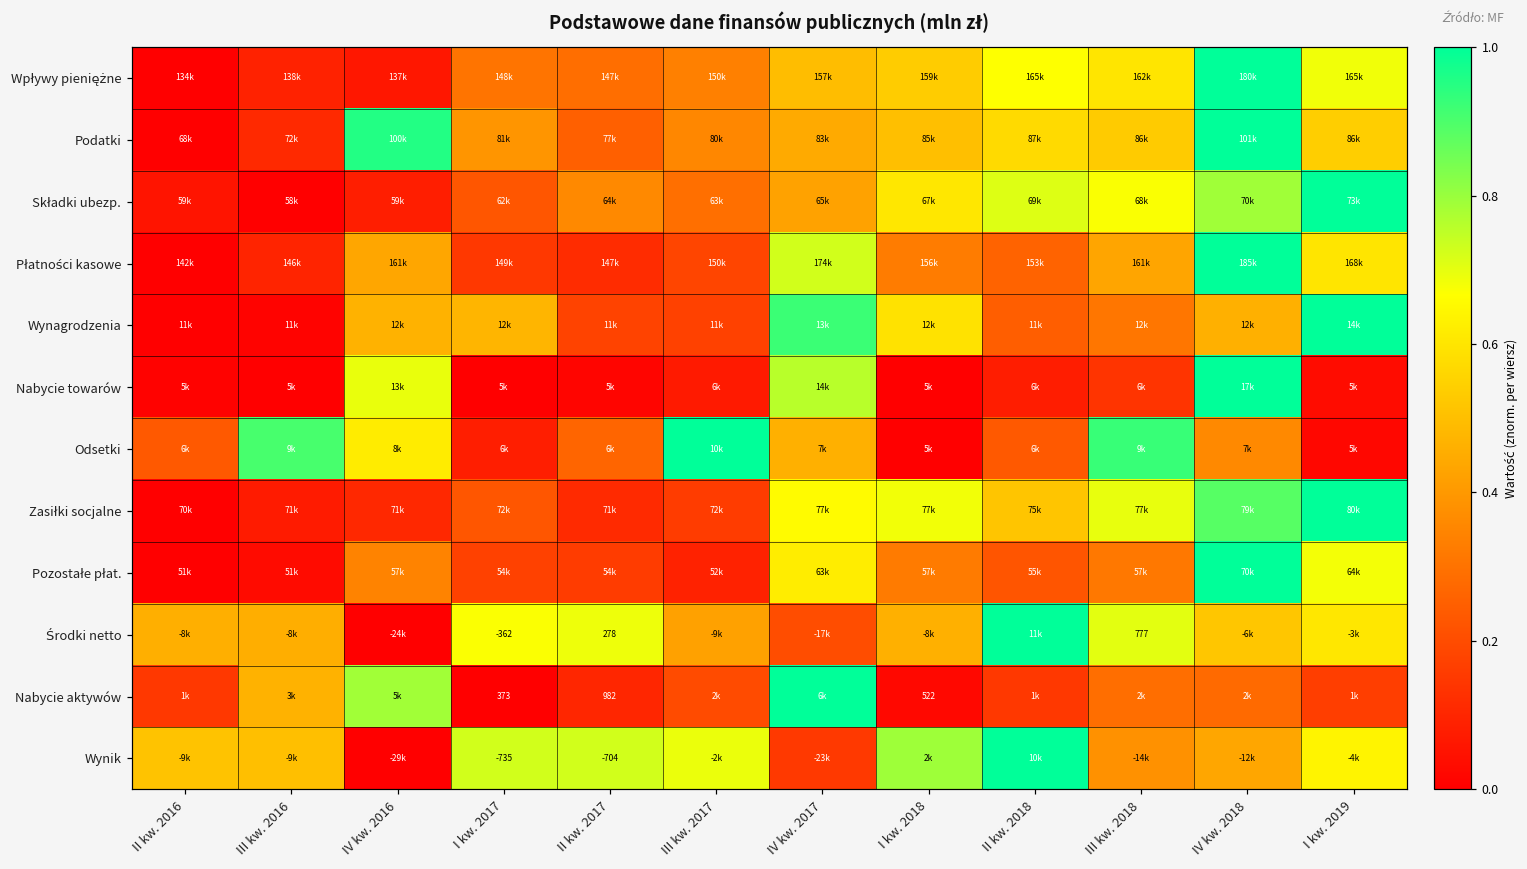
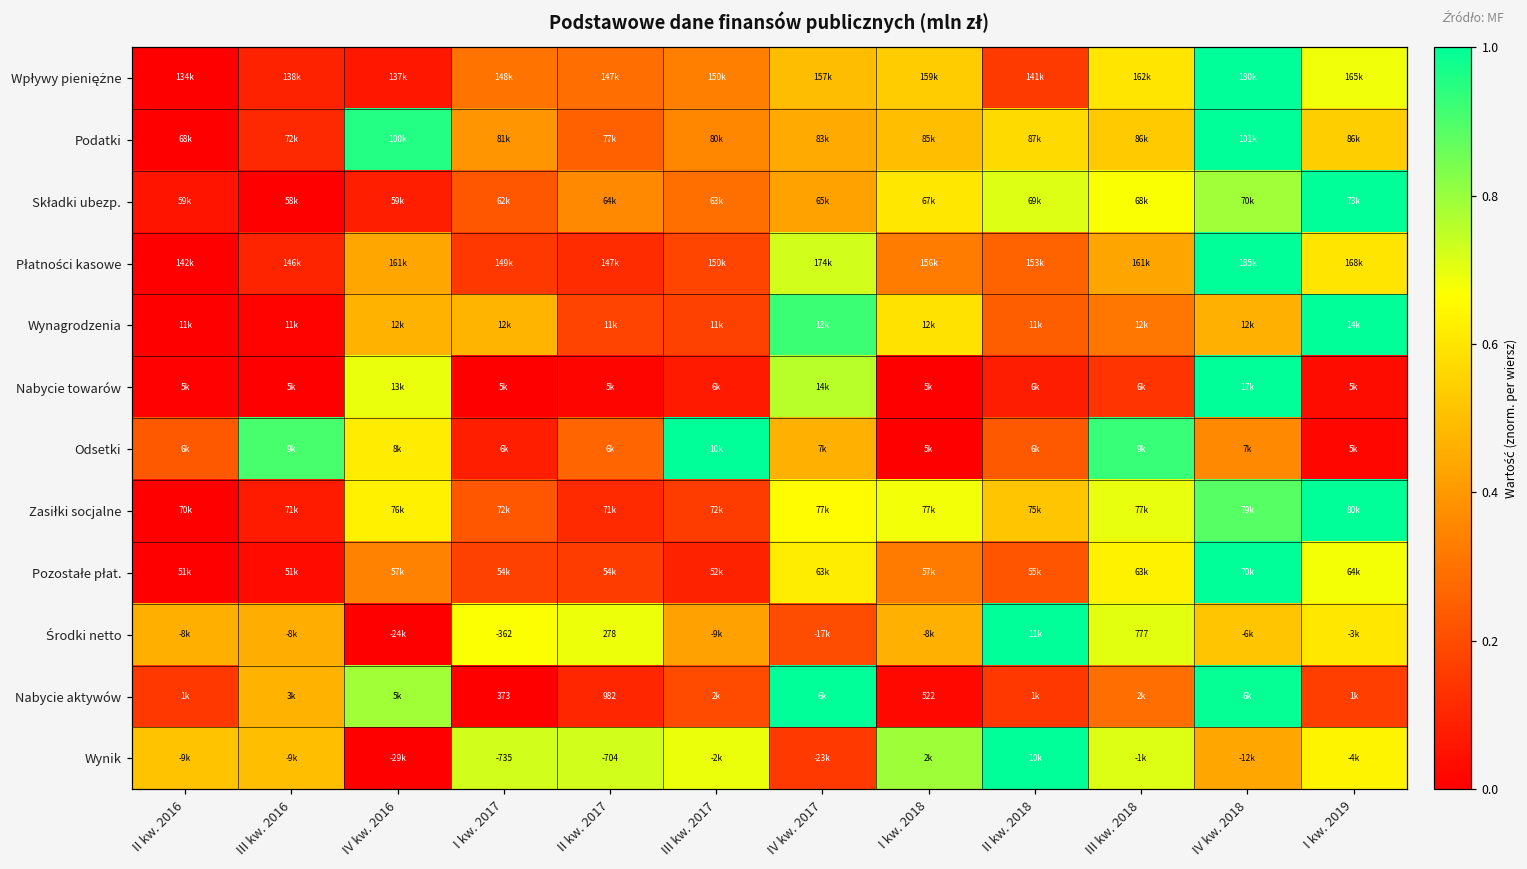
Wpływy pieniężne, II kw. 2018: 165k -> 141k
Zasiłki socjalne, IV kw. 2016: 71k -> 76k
Pozostałe płat., III kw. 2018: 57k -> 63k
Nabycie aktywów, IV kw. 2018: 2k -> 6k
Wynik, III kw. 2018: -14k -> -1k
